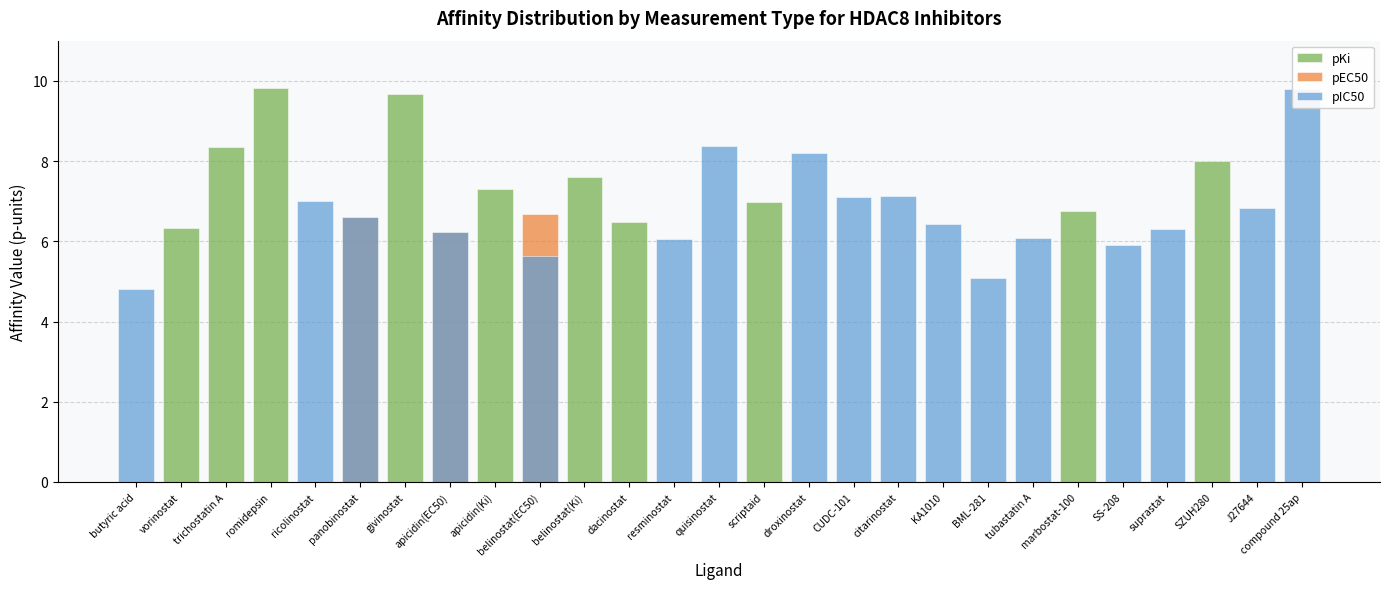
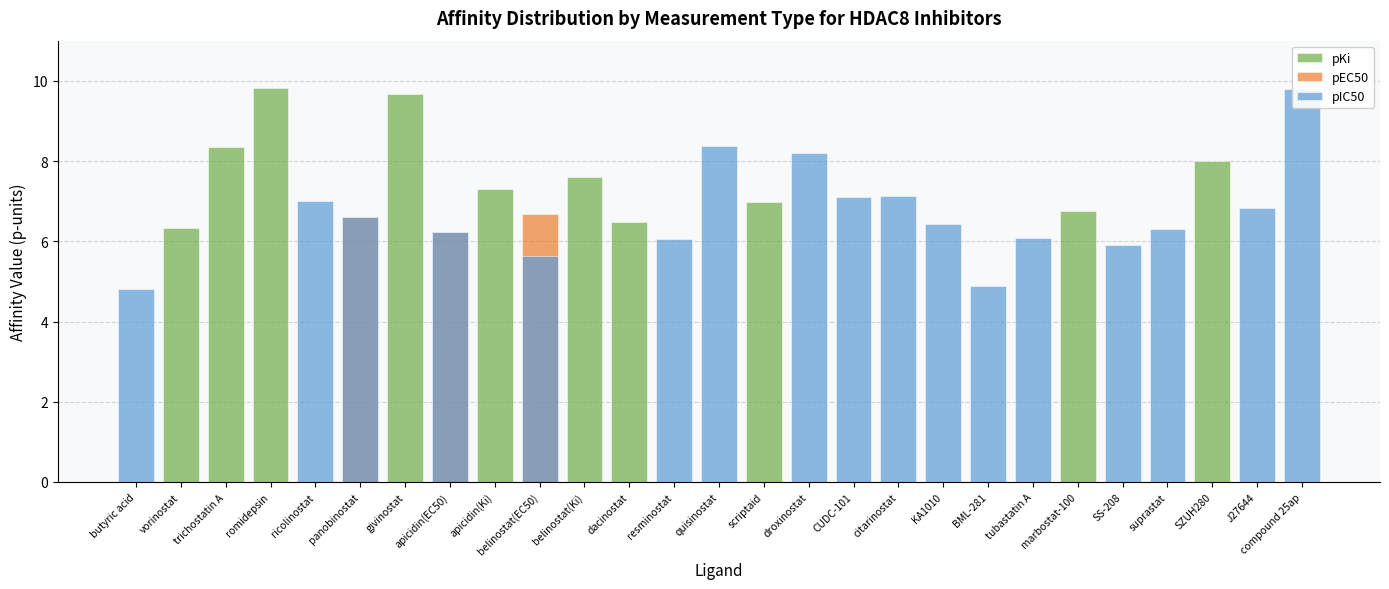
pIC50, BML-281: 5.1 -> 4.9
